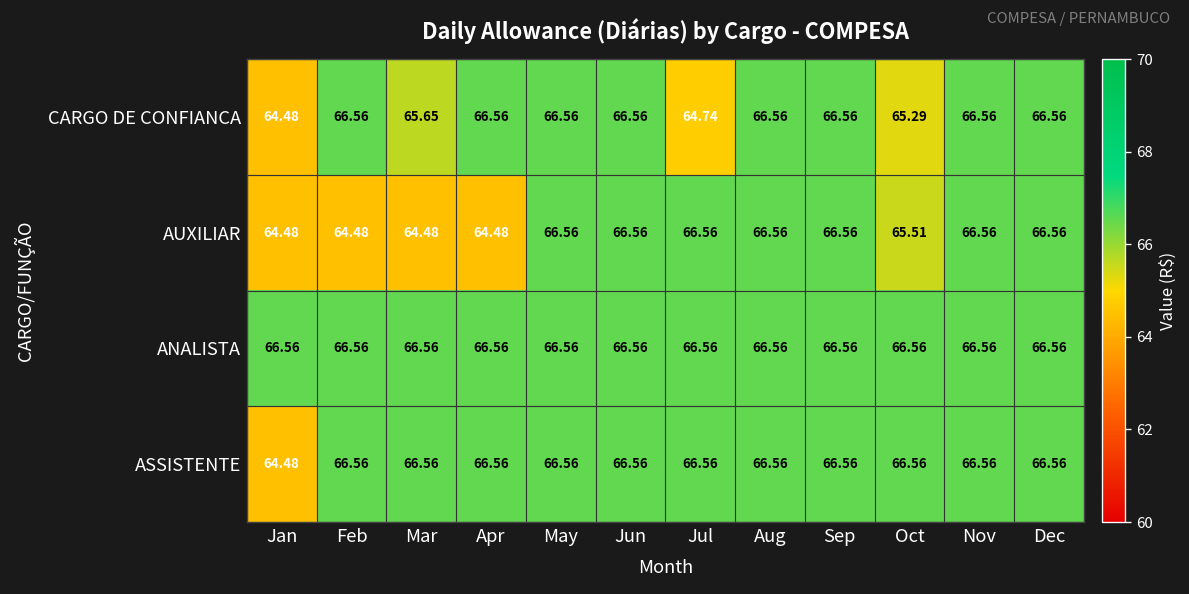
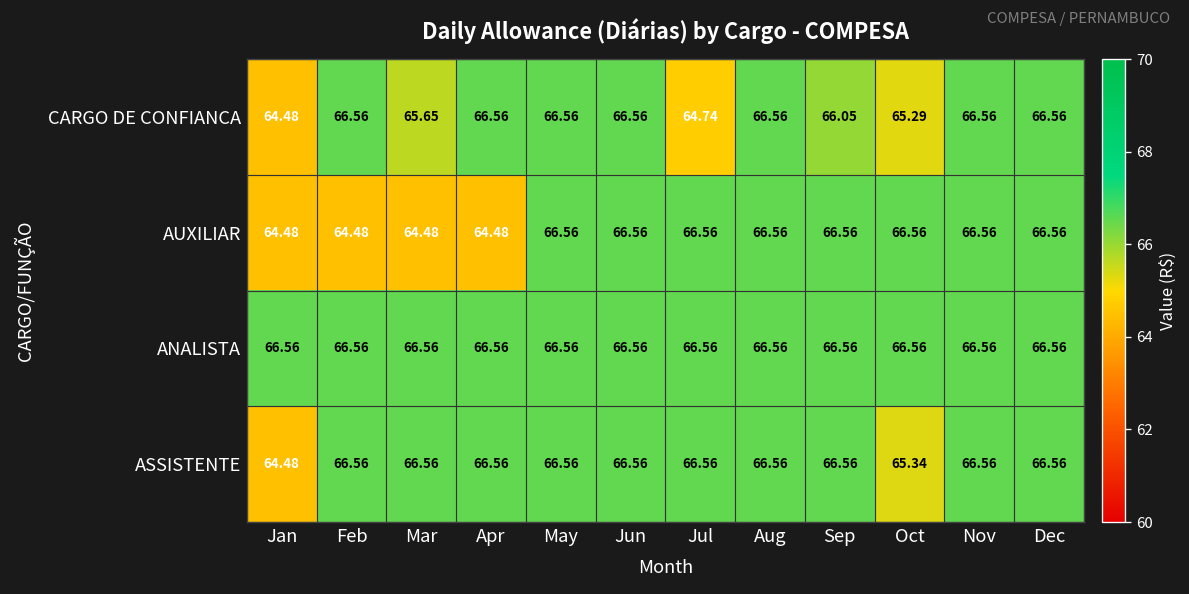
CARGO DE CONFIANCA, Sep: 66.56 -> 66.05
AUXILIAR, Oct: 65.51 -> 66.56
ASSISTENTE, Oct: 66.56 -> 65.34
